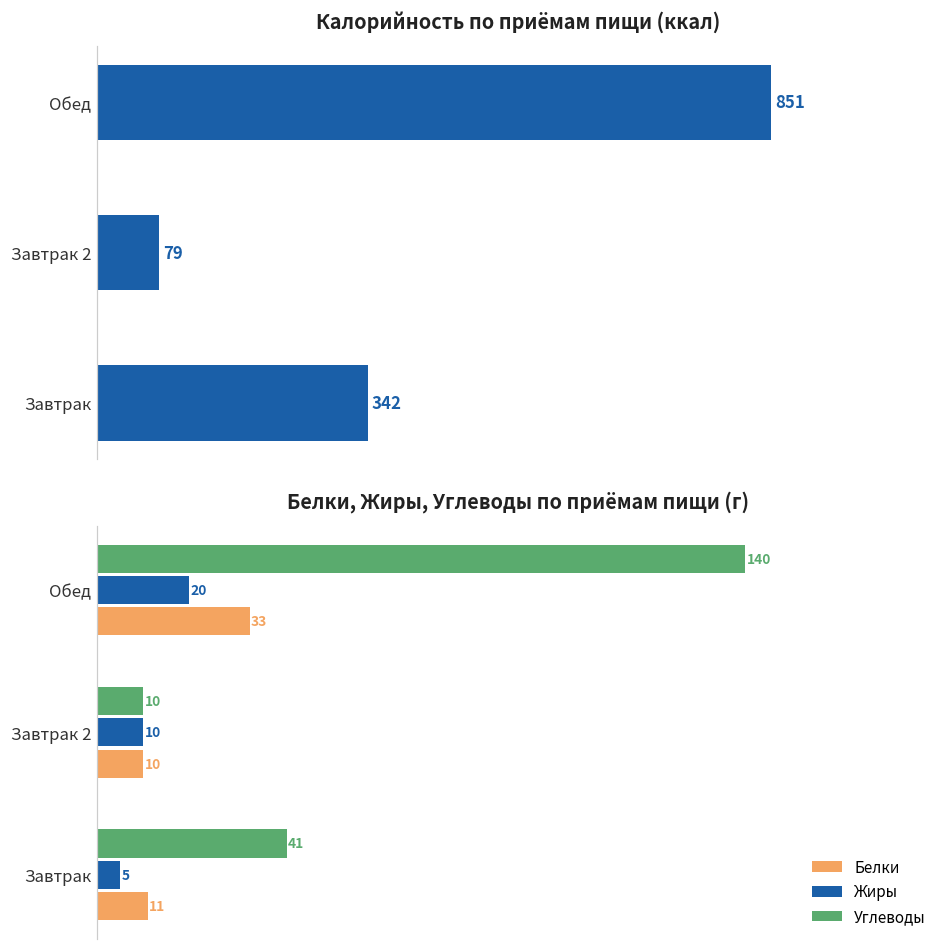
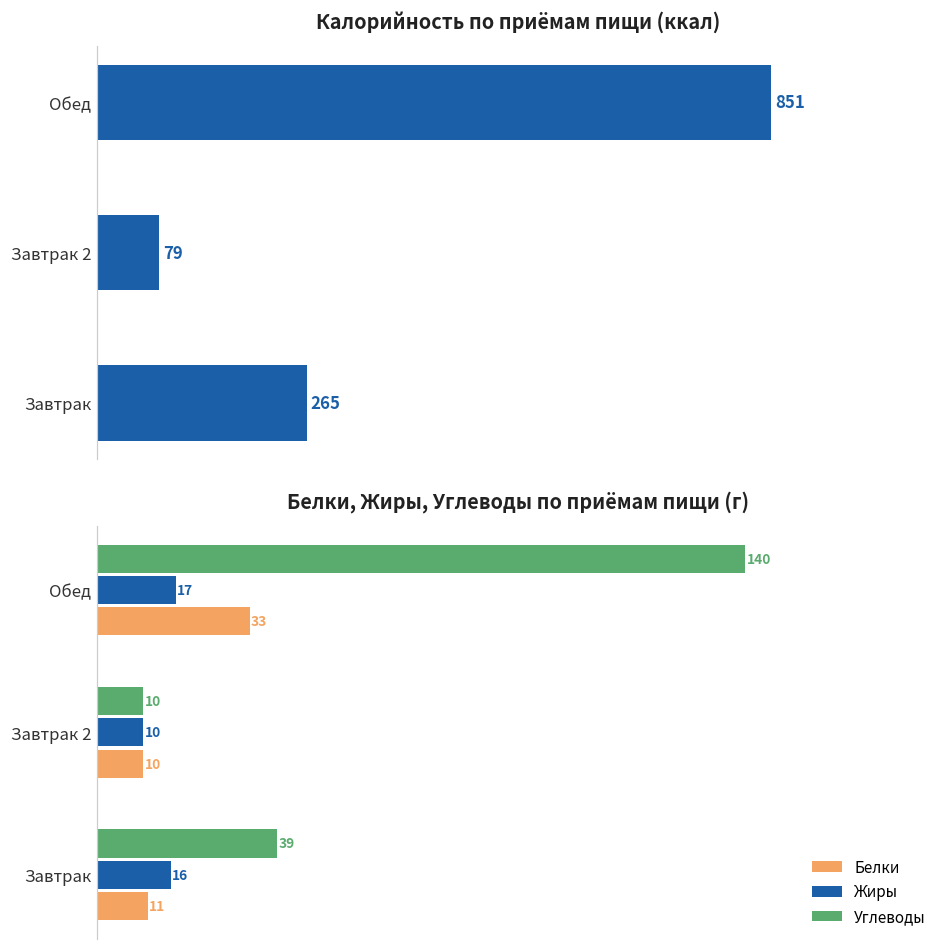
Калорийность по приёмам пищи (ккал), Завтрак: 342 -> 265
Белки, Жиры, Углеводы по приёмам пищи (г), Жиры, Обед: 20 -> 17
Белки, Жиры, Углеводы по приёмам пищи (г), Углеводы, Завтрак: 41 -> 39
Белки, Жиры, Углеводы по приёмам пищи (г), Жиры, Завтрак: 5 -> 16
